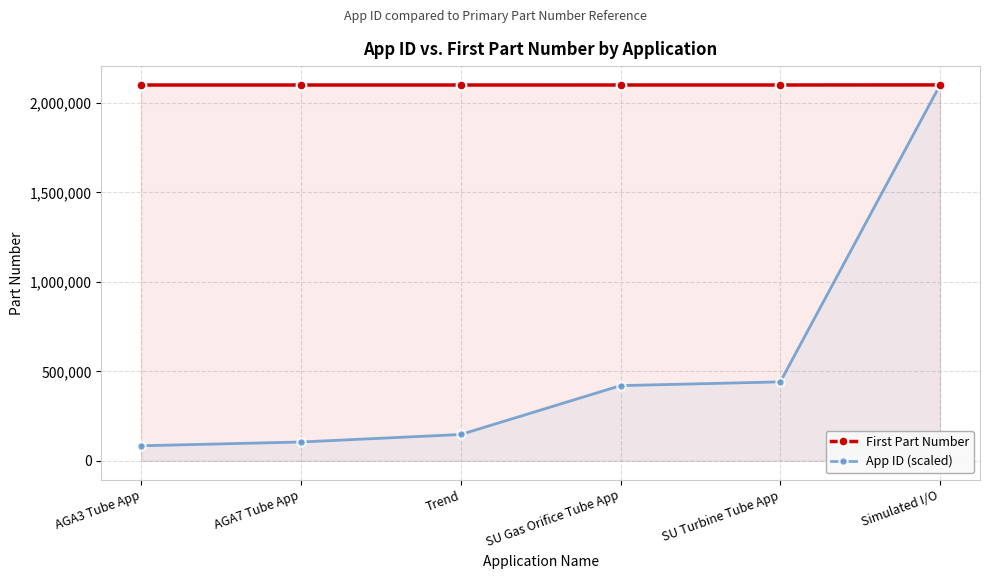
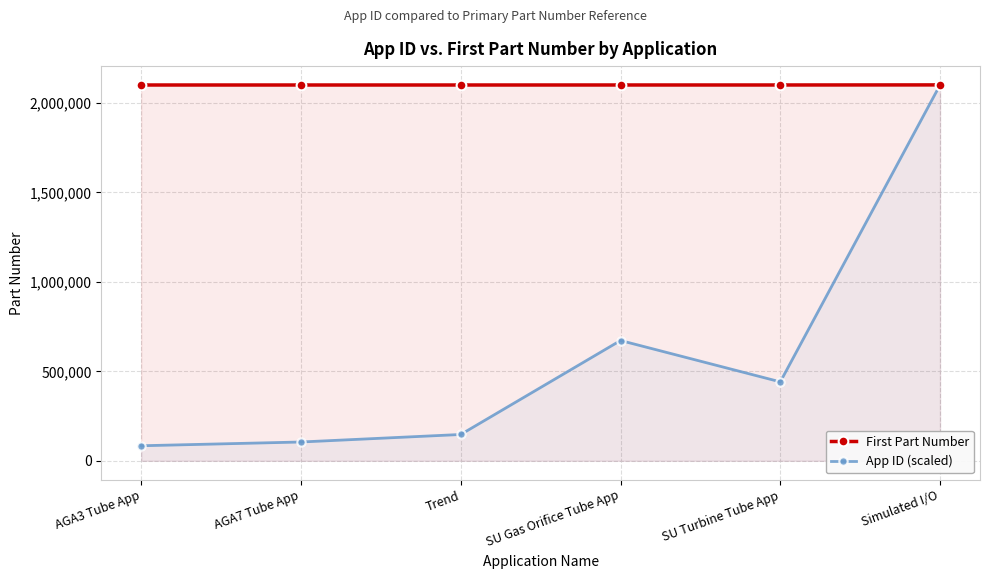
App ID (scaled), SU Gas Orifice Tube App: 420,000 -> 670,000
